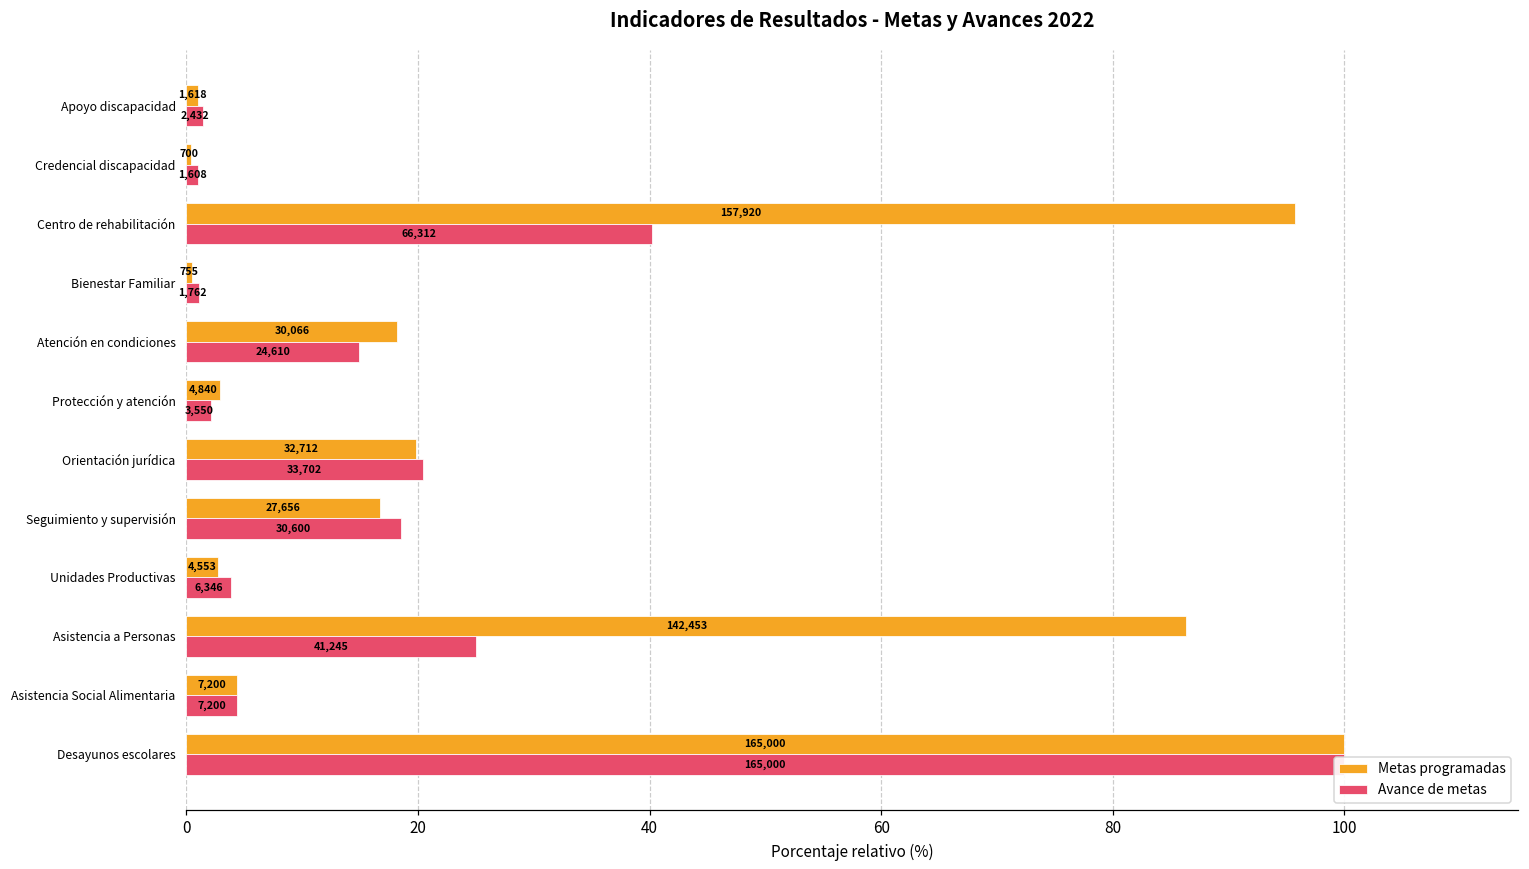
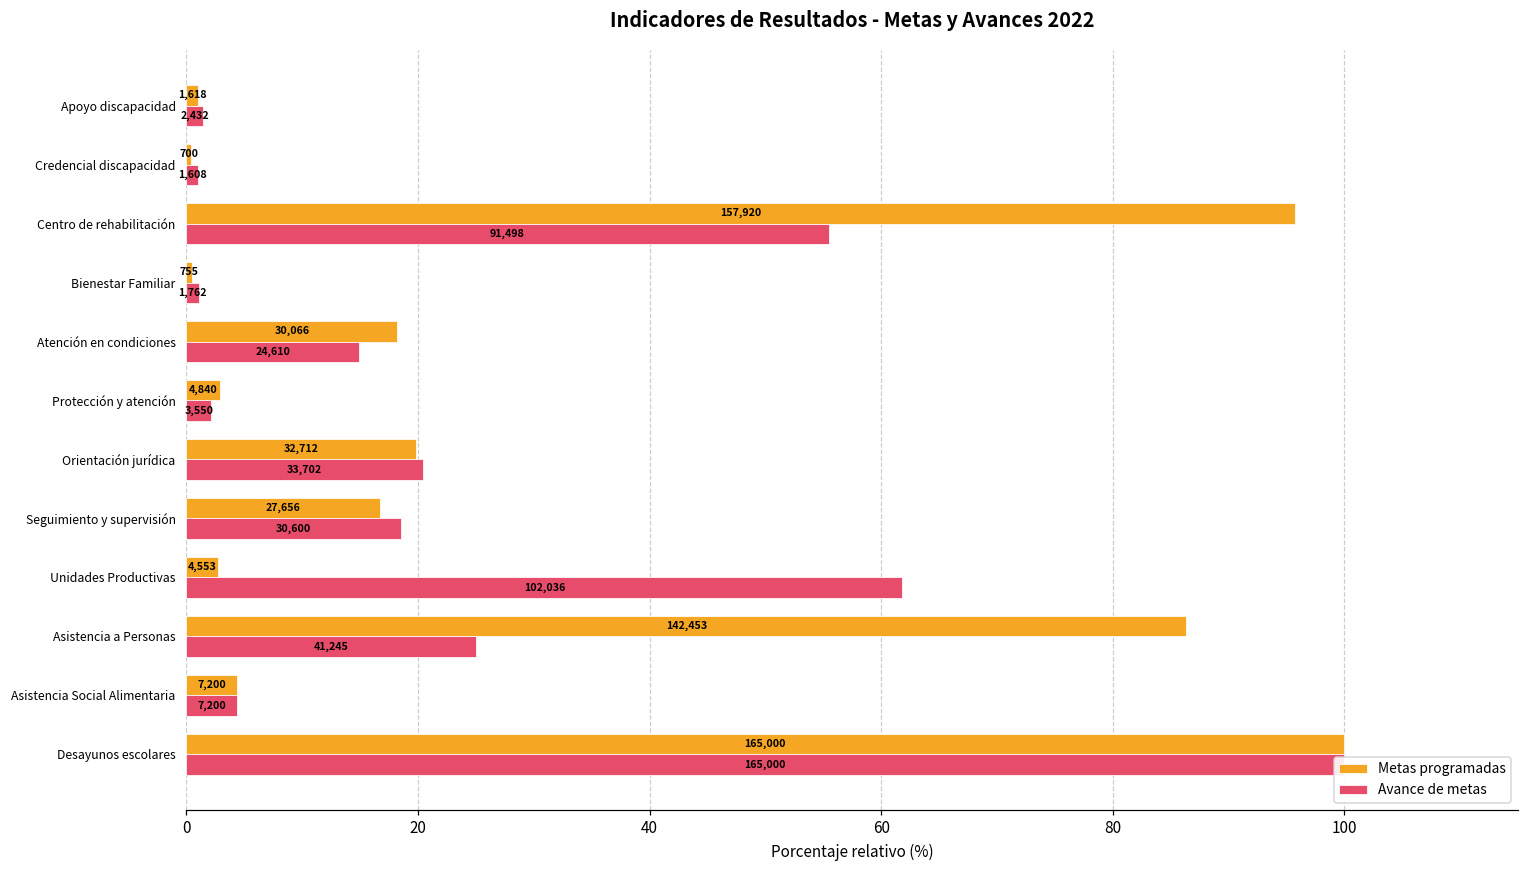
Avance de metas, Centro de rehabilitación: 66,312 -> 91,498
Avance de metas, Unidades Productivas: 6,346 -> 102,036
